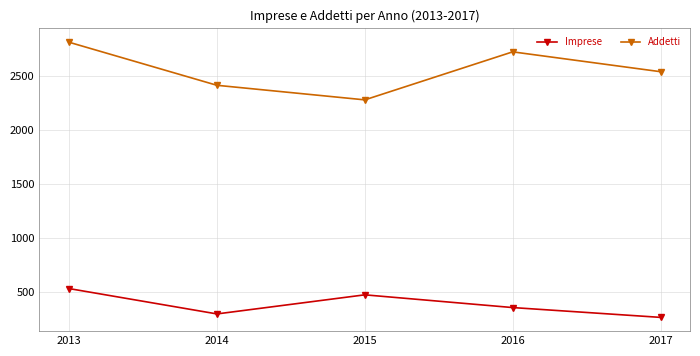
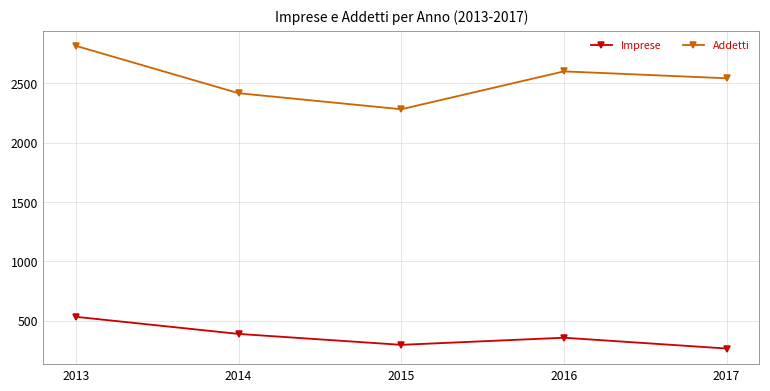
Imprese, 2014: 300 -> 390
Imprese, 2015: 480 -> 300
Addetti, 2016: 2730 -> 2600
